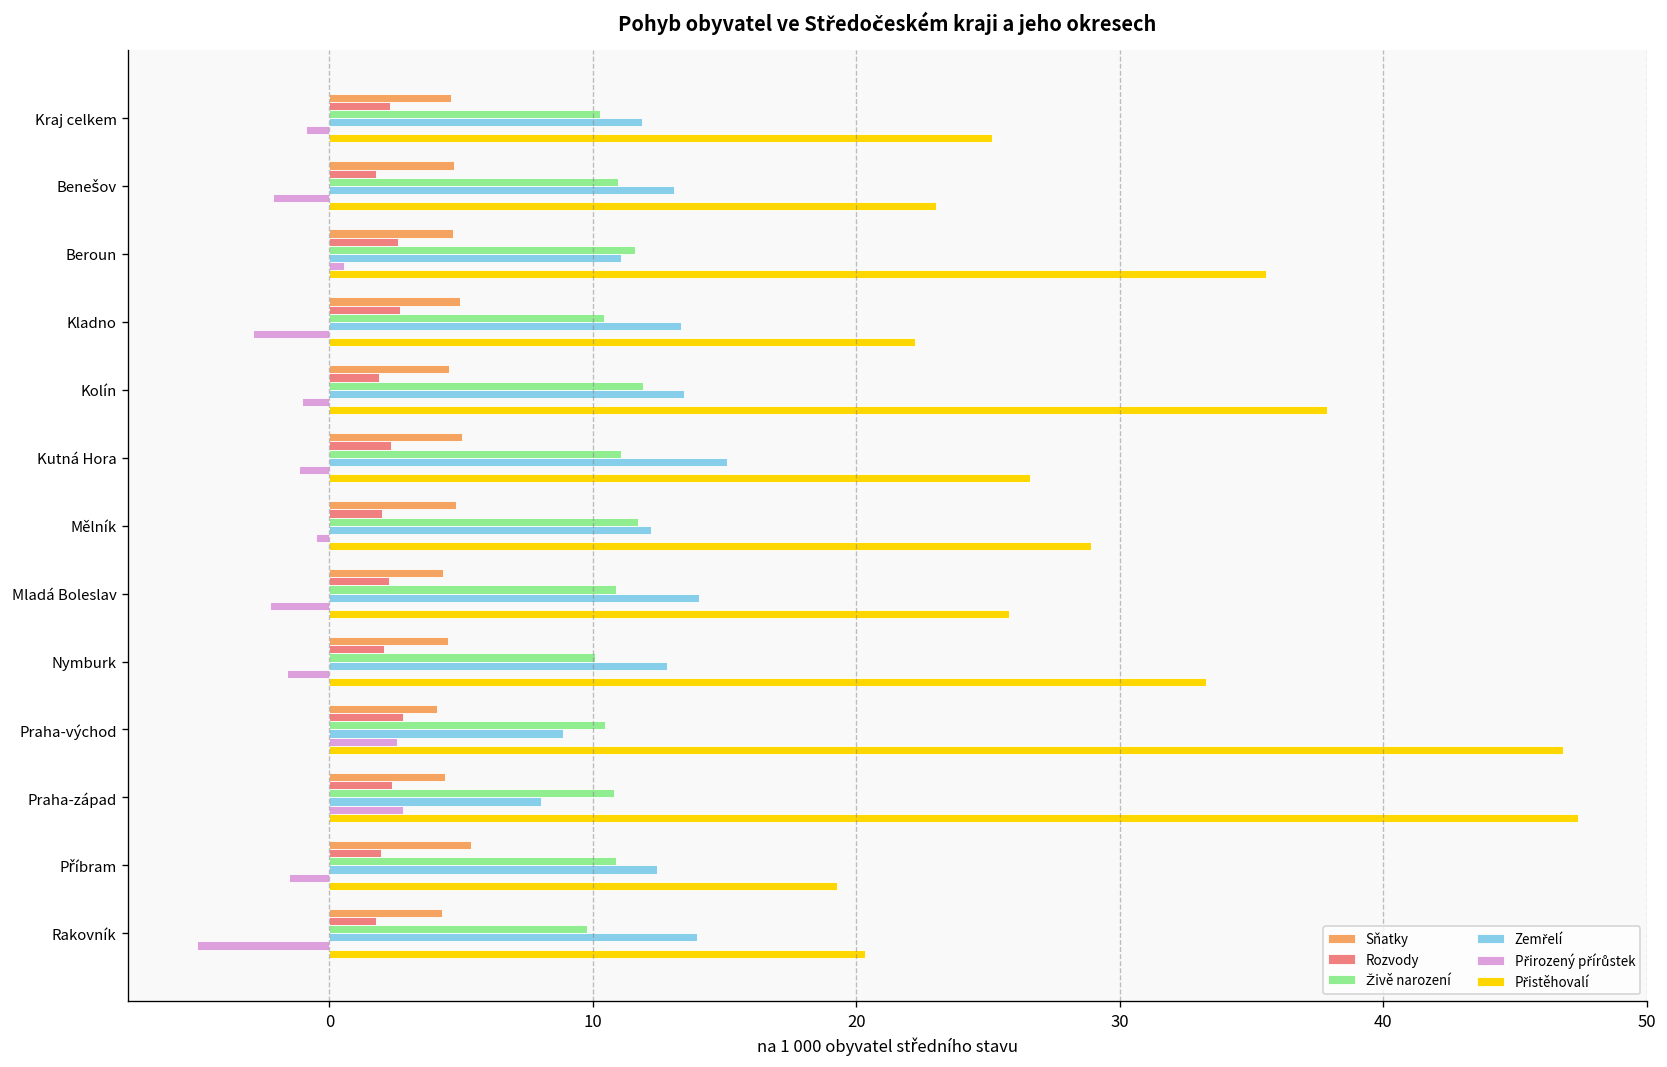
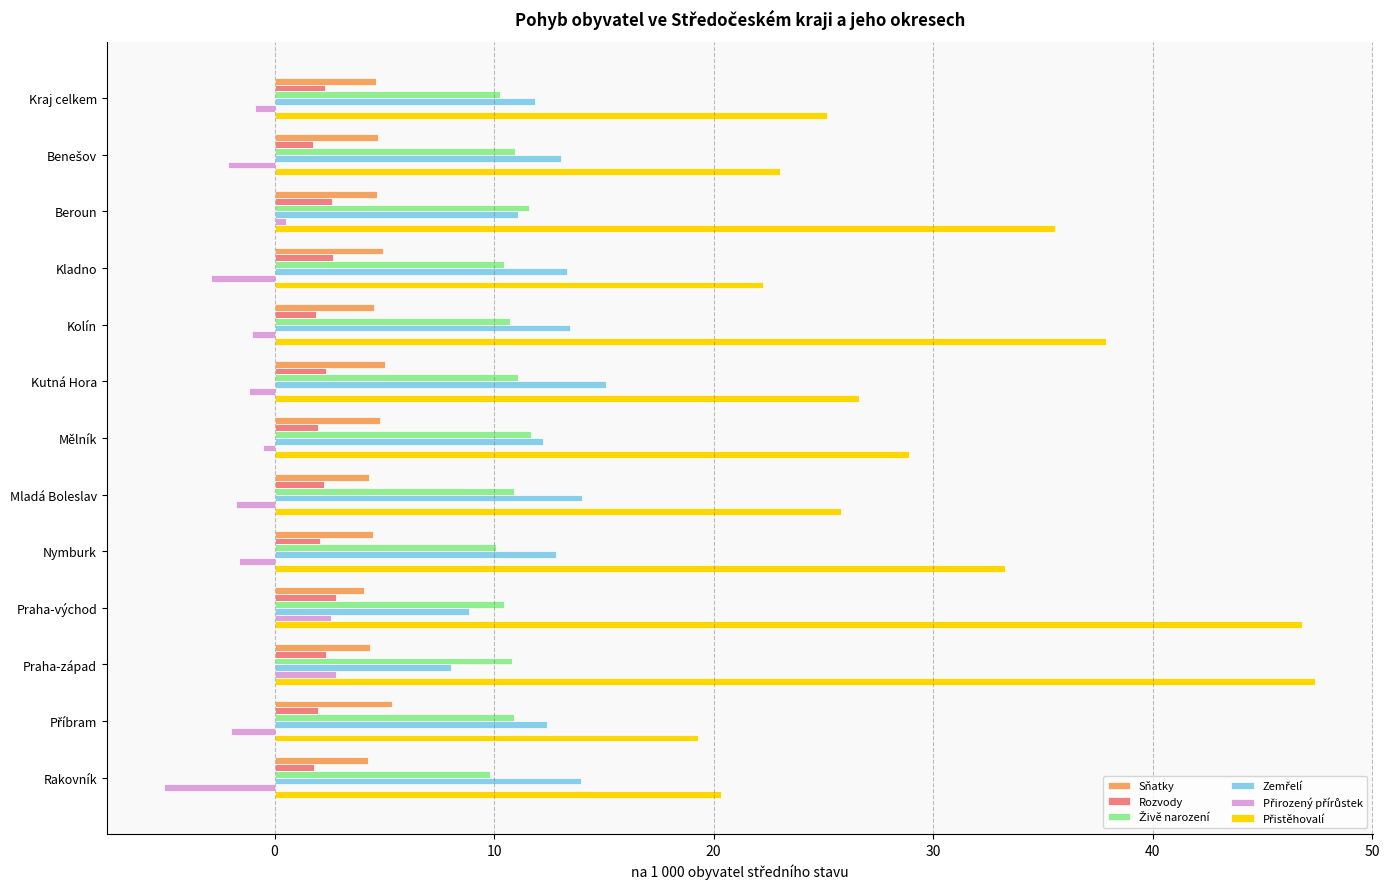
Živě narození, Kolín: 11.9 -> 10.7
Přirozený přírůstek, Mladá Boleslav: -2.3 -> -1.7
Přirozený přírůstek, Příbram: -1.5 -> -2.0
